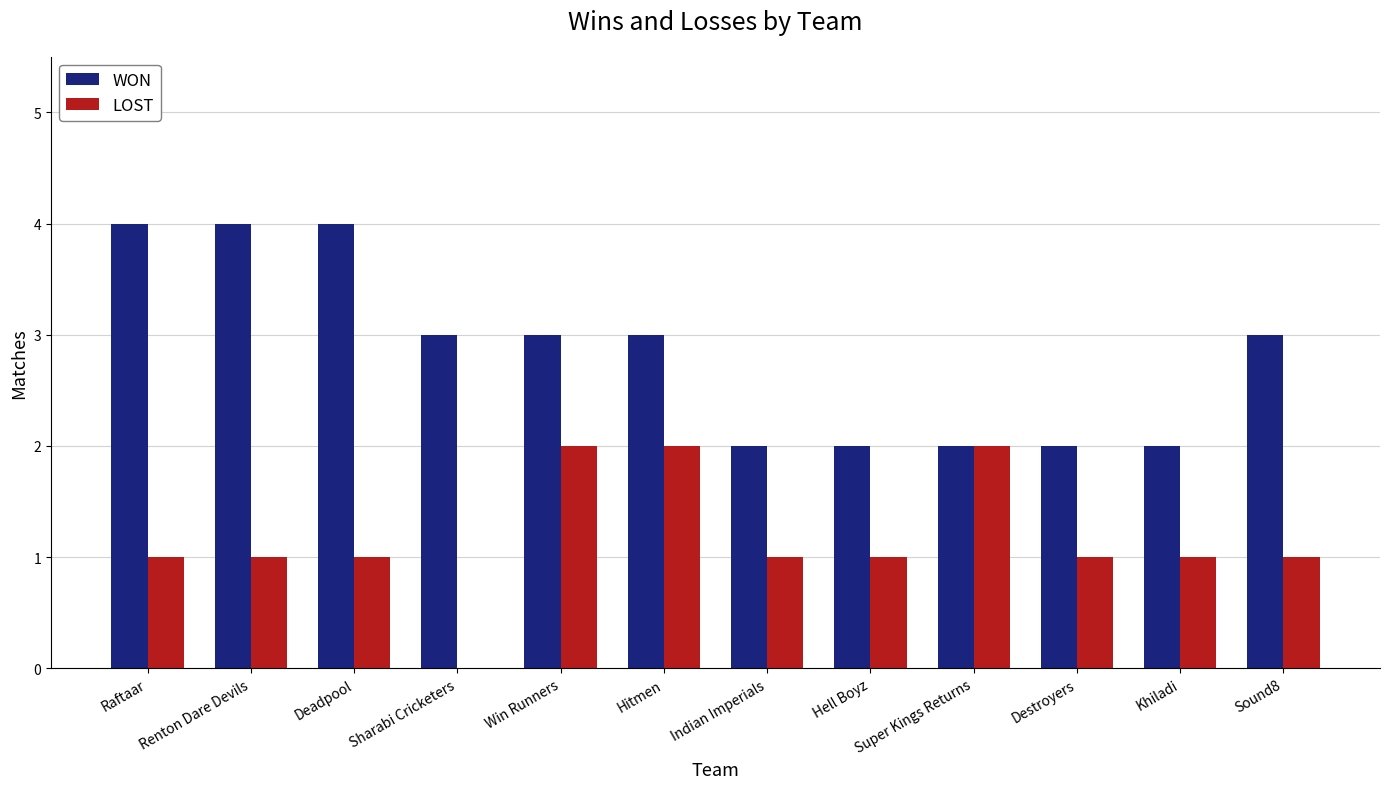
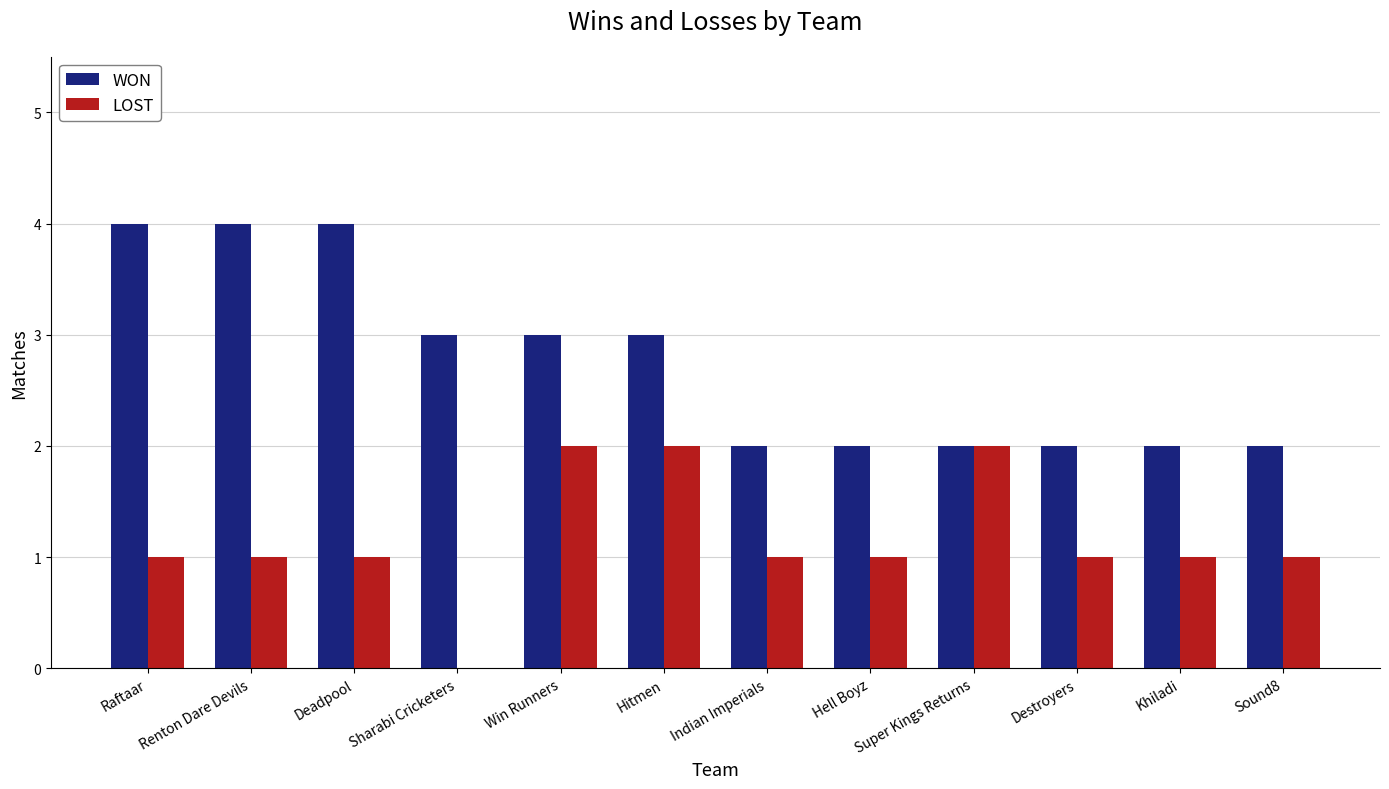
WON, Sound8: 3 -> 2
